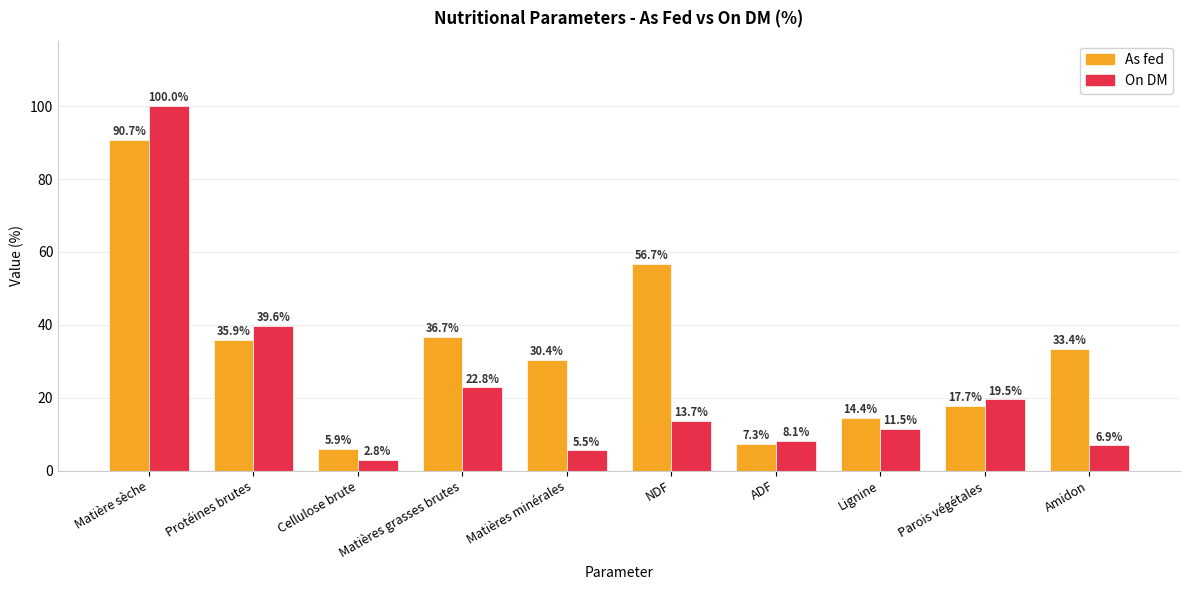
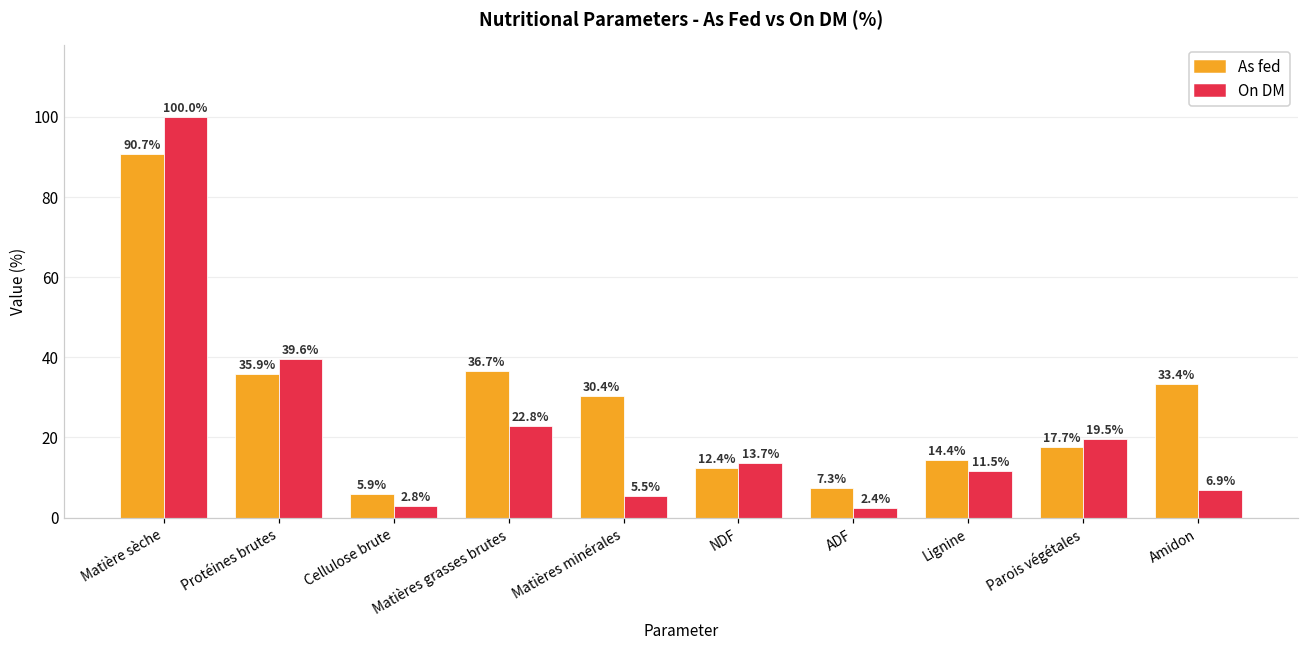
As fed, NDF: 56.7% -> 12.4%
On DM, ADF: 8.1% -> 2.4%
